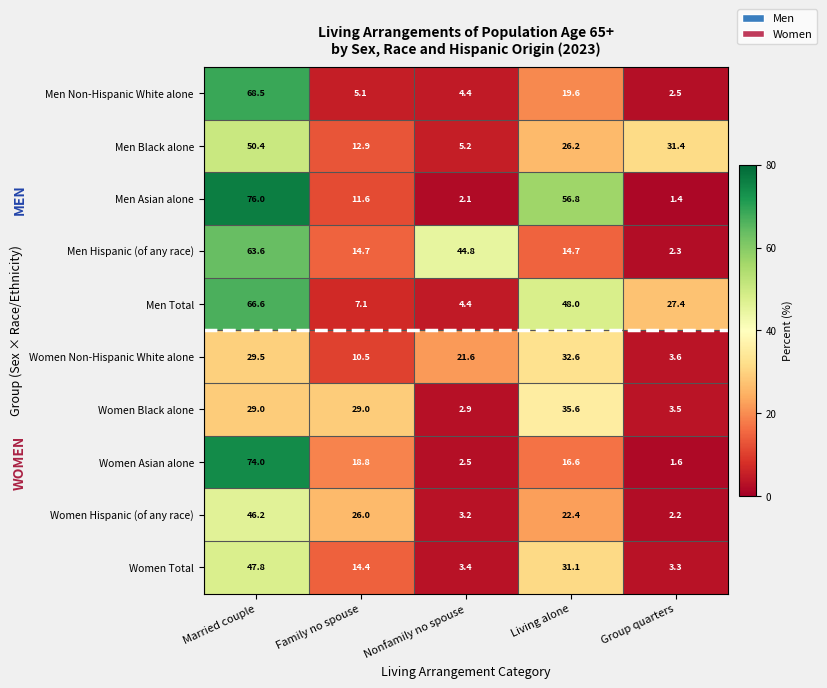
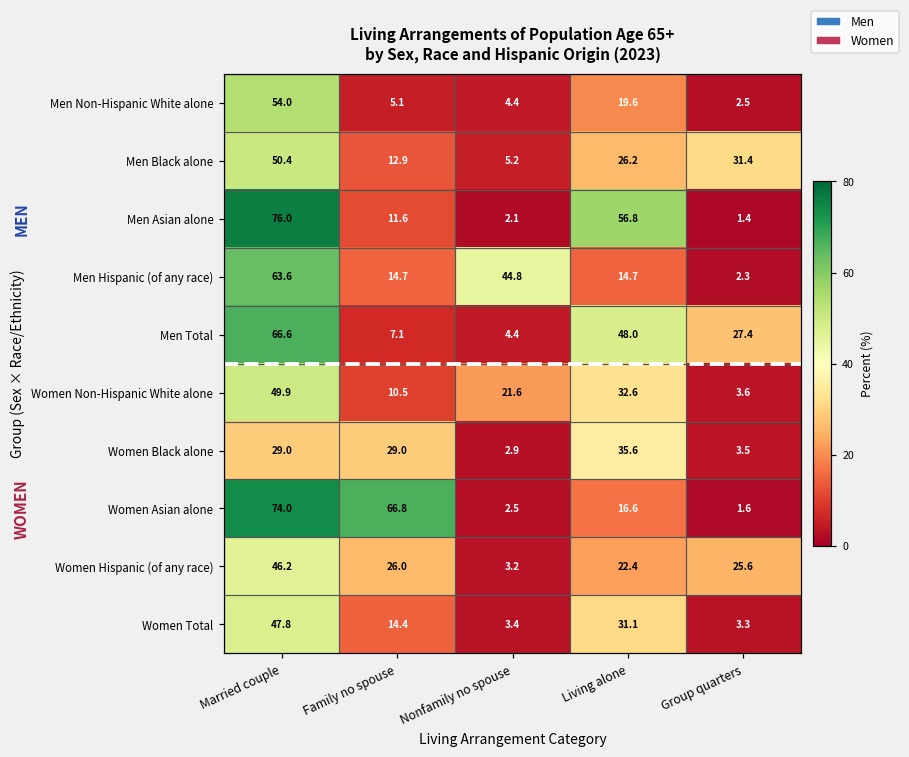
Men Non-Hispanic White alone, Married couple: 68.5 -> 54.0
Women Non-Hispanic White alone, Married couple: 29.5 -> 49.9
Women Asian alone, Family no spouse: 18.8 -> 66.8
Women Hispanic (of any race), Group quarters: 2.2 -> 25.6
